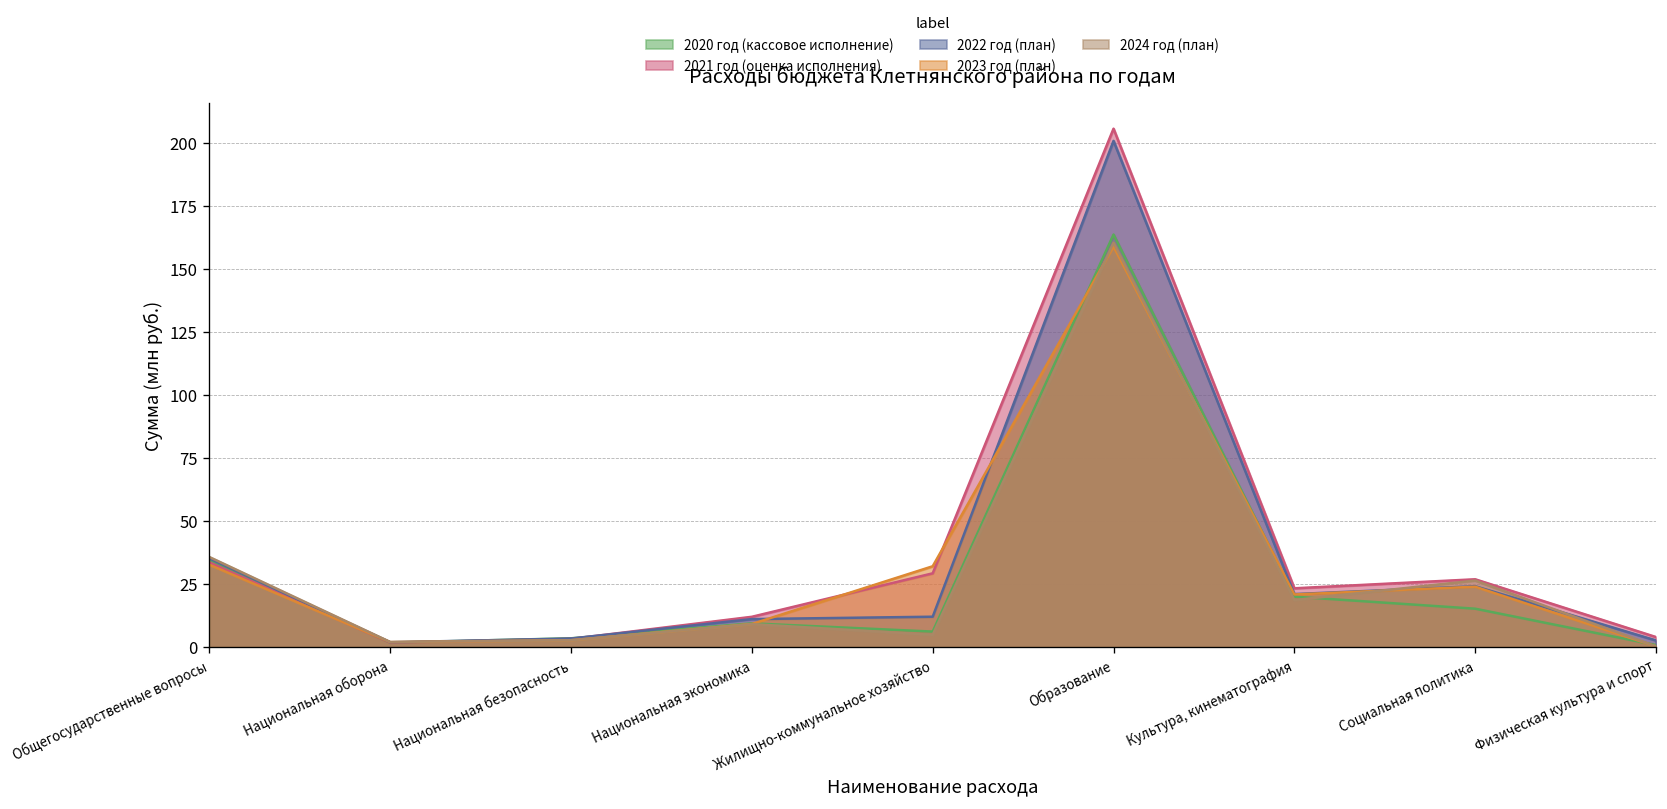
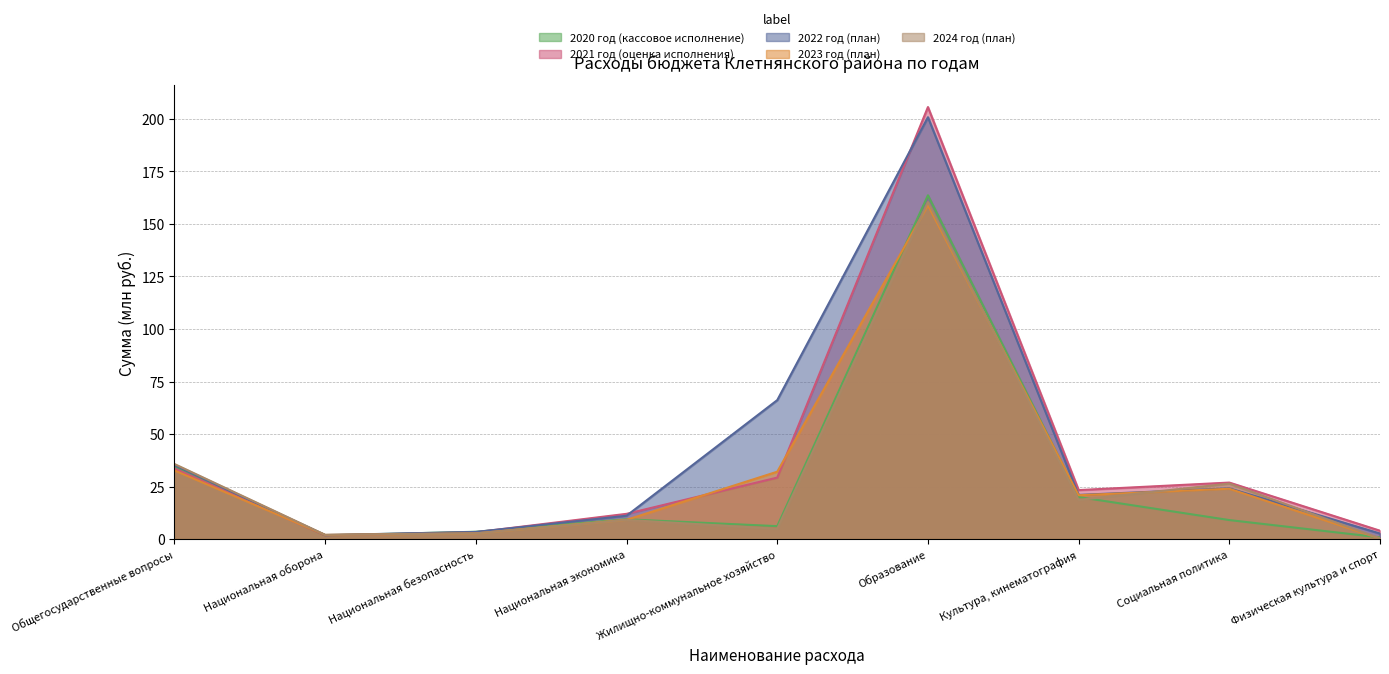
2022 год (план), Жилищно-коммунальное хозяйство: 12 -> 66
2020 год (кассовое исполнение), Социальная политика: 15 -> 9
